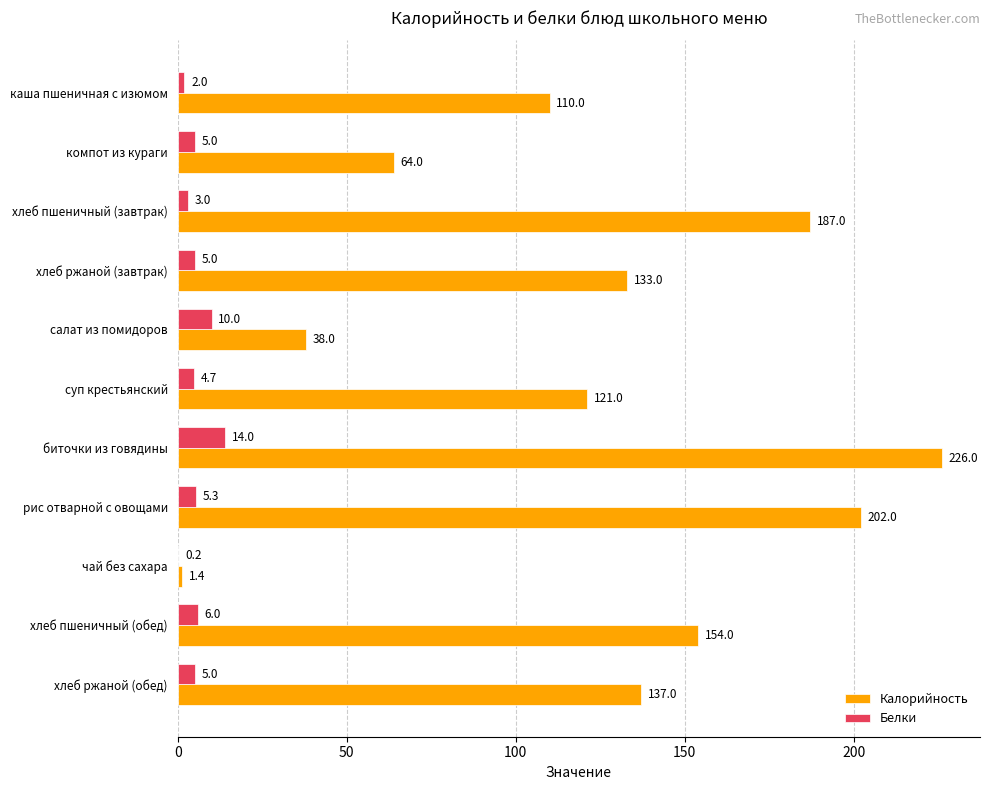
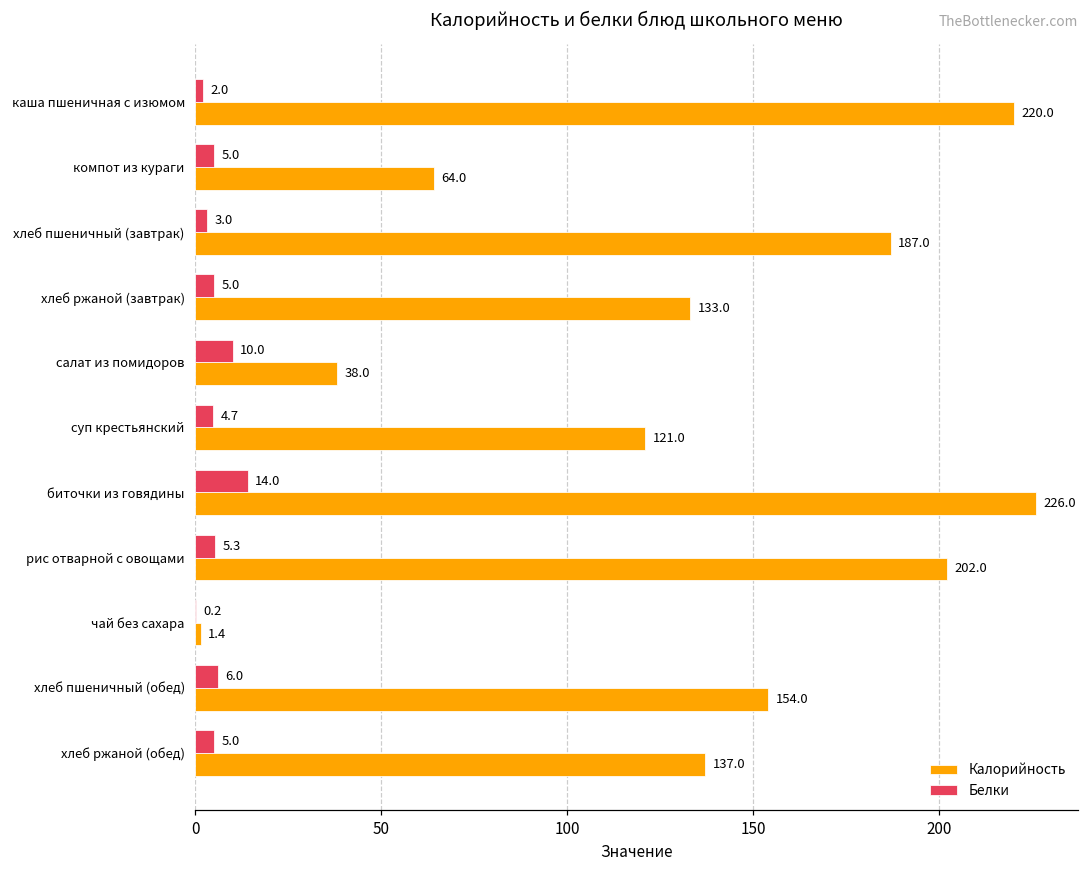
Калорийность, каша пшеничная с изюмом: 110.0 -> 220.0
